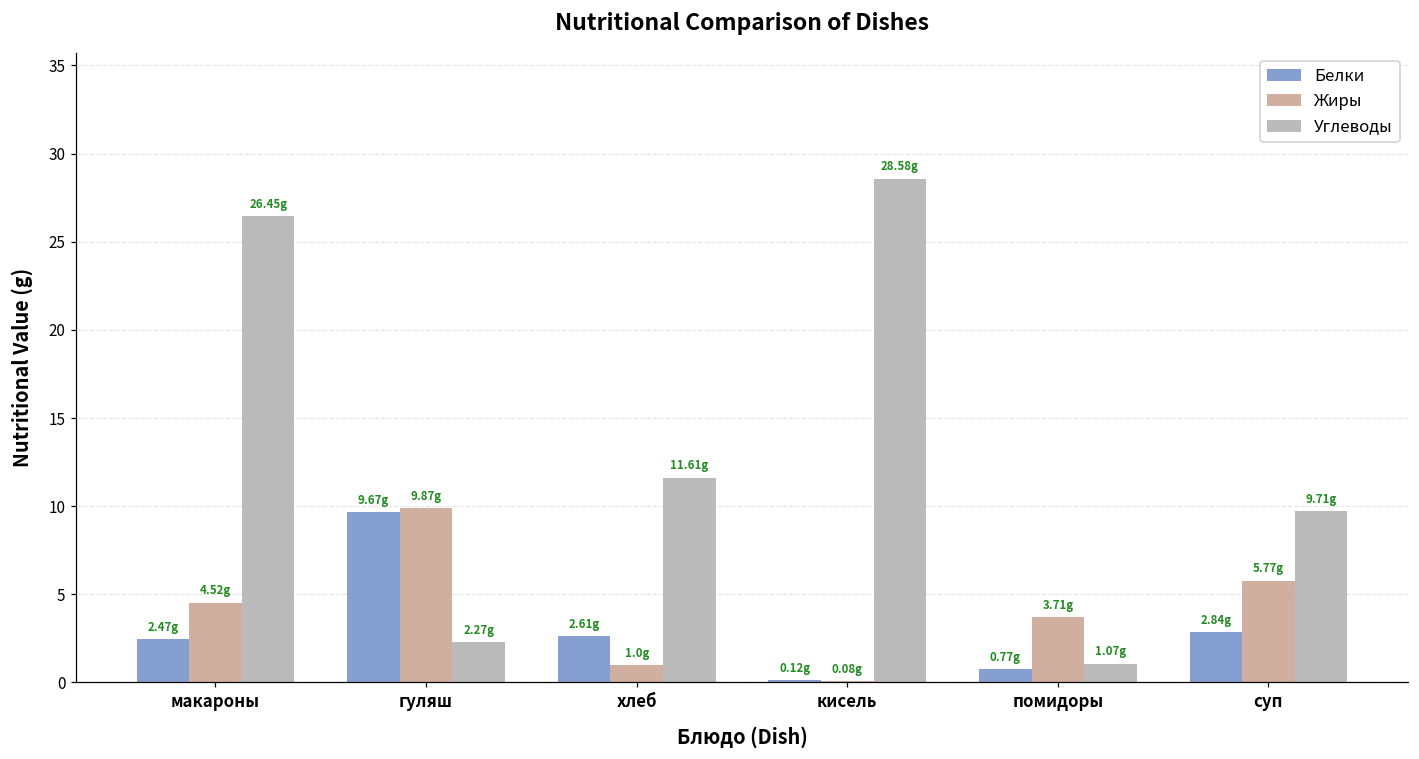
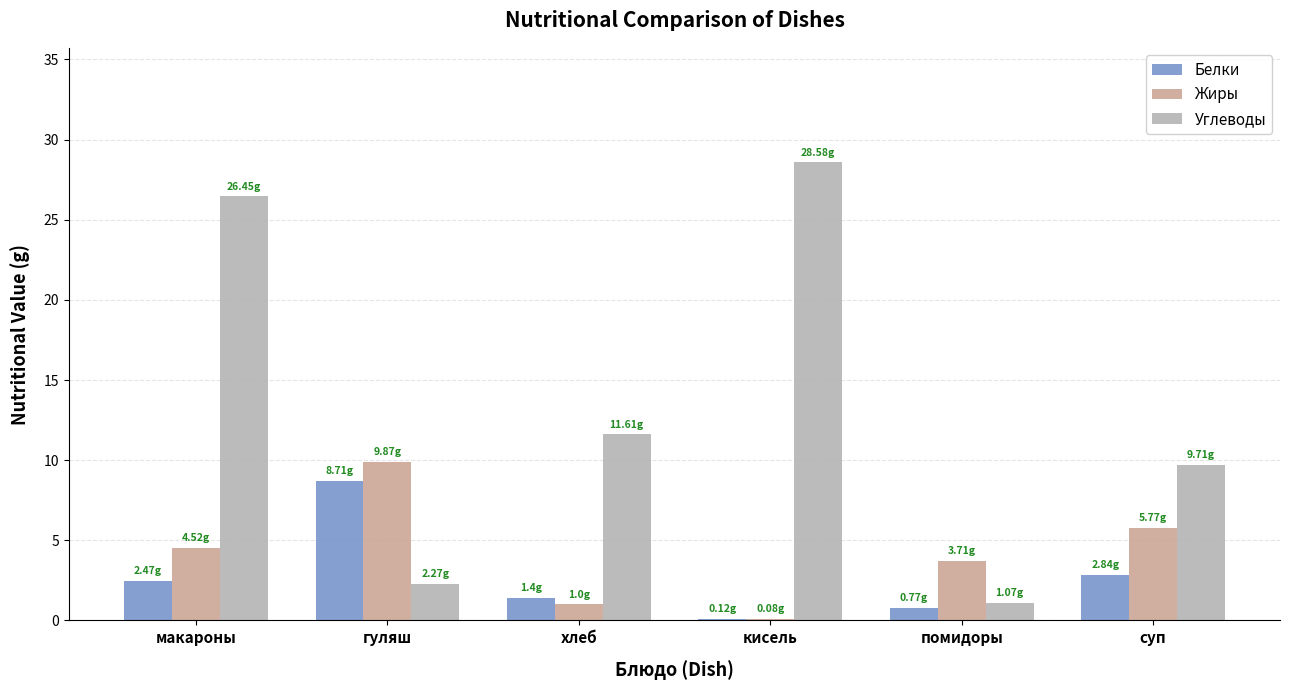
Белки, гуляш: 9.67g -> 8.71g
Белки, хлеб: 2.61g -> 1.4g
